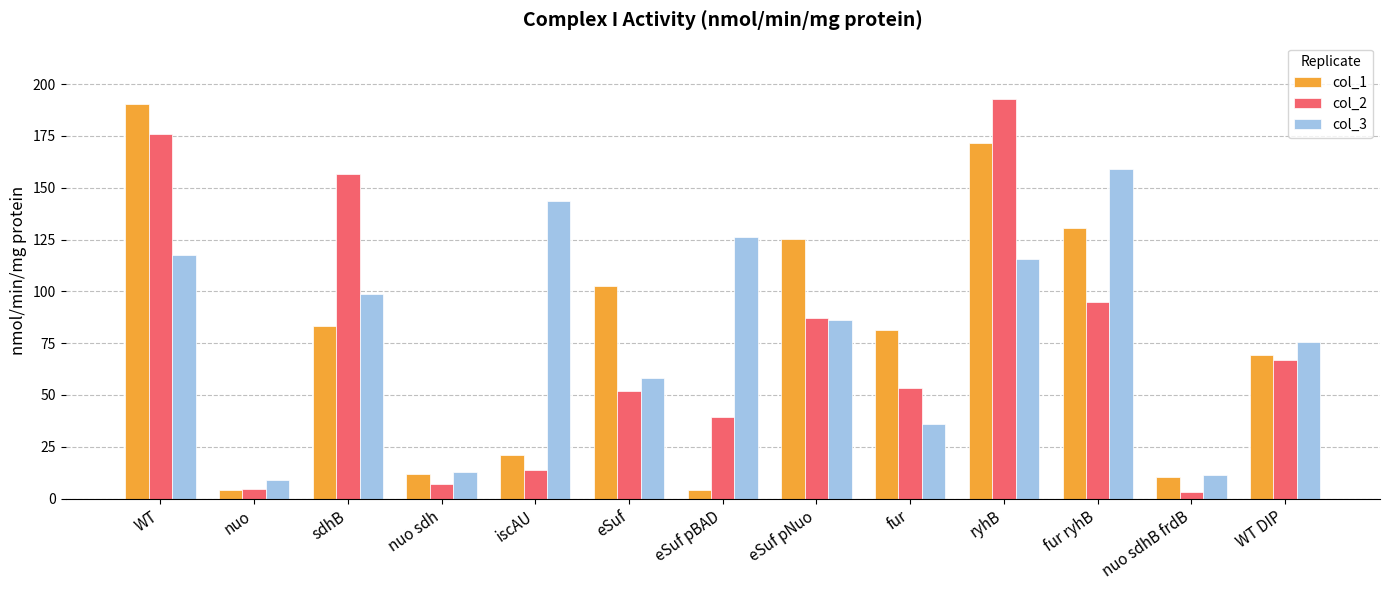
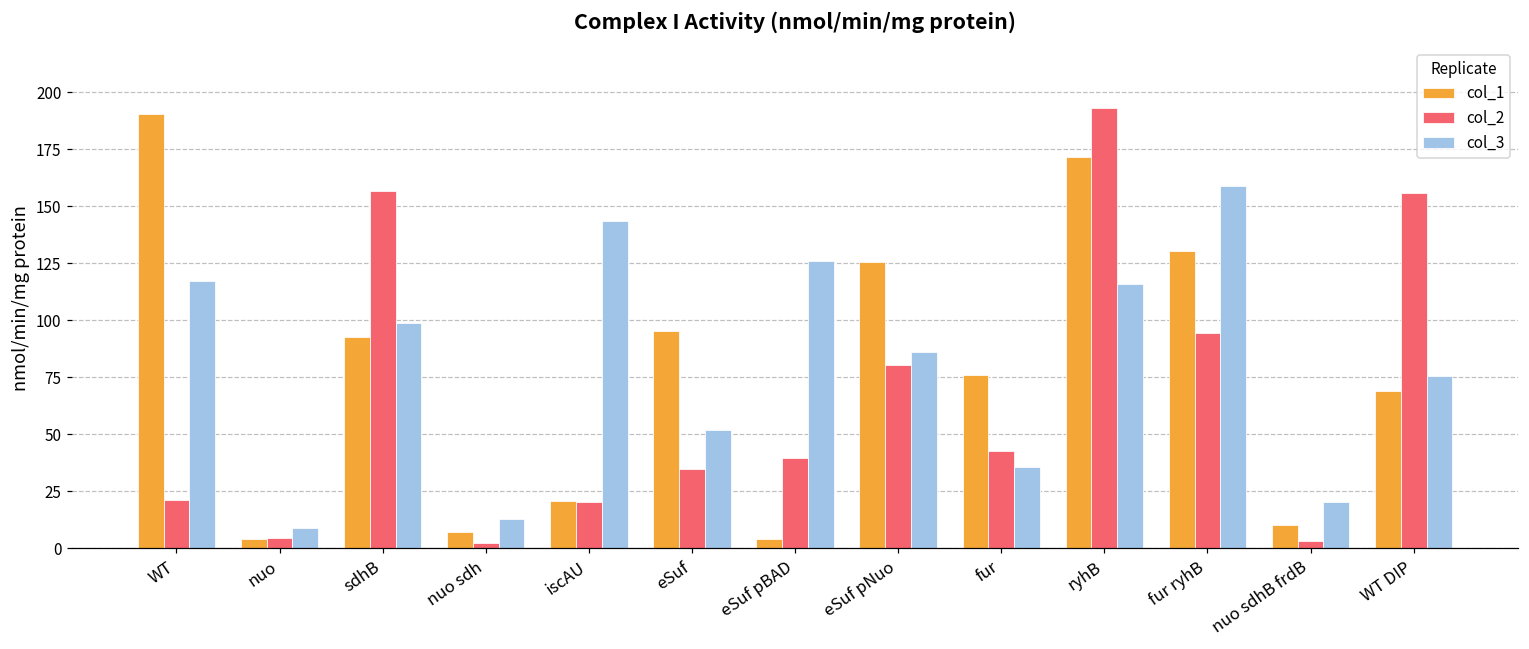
col_2, WT: 176 -> 21
col_1, sdhB: 83 -> 93
col_1, nuo sdh: 12 -> 7
col_2, nuo sdh: 7 -> 2
col_2, iscAU: 14 -> 21
col_1, eSuf: 103 -> 95
col_2, eSuf: 52 -> 35
col_3, eSuf: 58 -> 52
col_2, eSuf pNuo: 87 -> 81
col_1, fur: 81 -> 76
col_2, fur: 53 -> 43
col_3, nuo sdhB frdB: 12 -> 20
col_2, WT DIP: 67 -> 156
